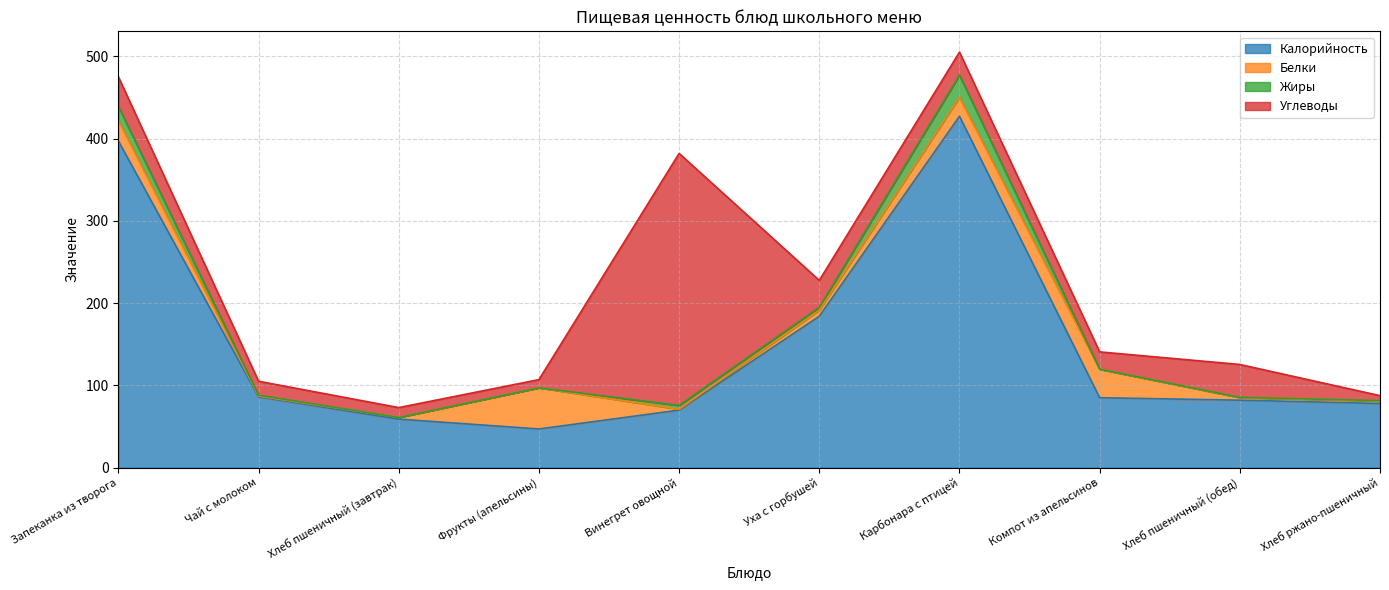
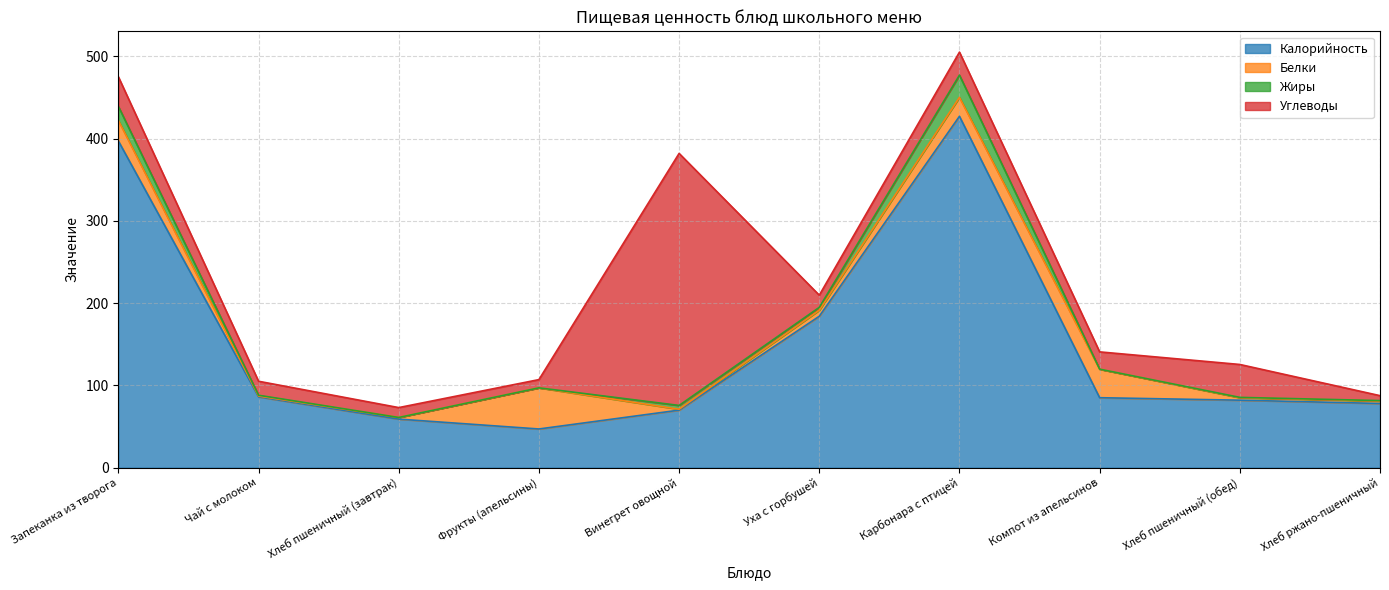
Углеводы, Уха с горбушей: 30 -> 10
